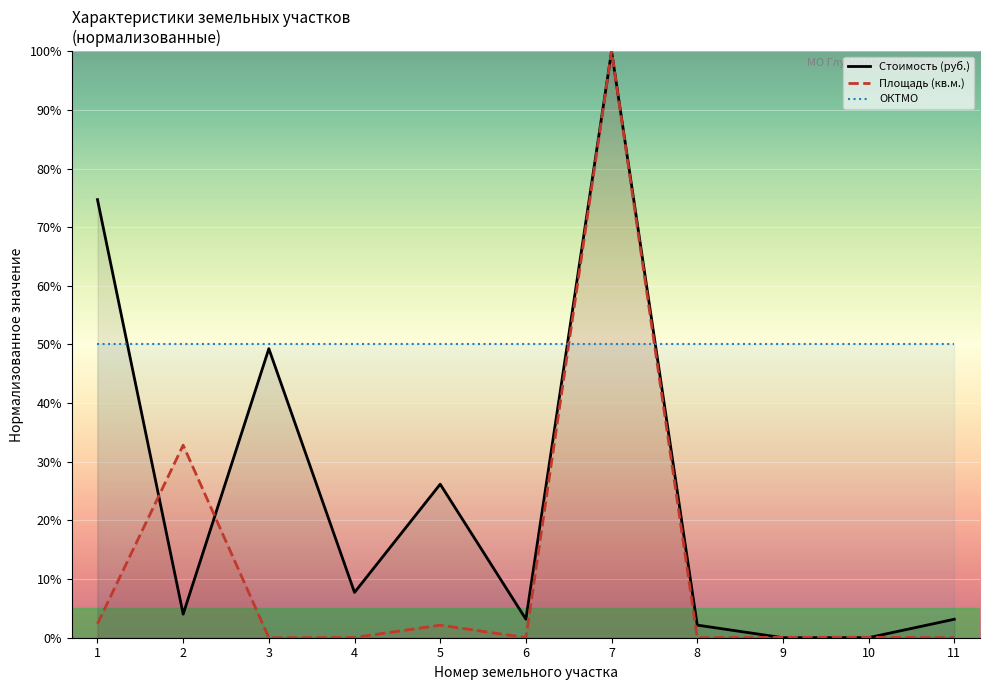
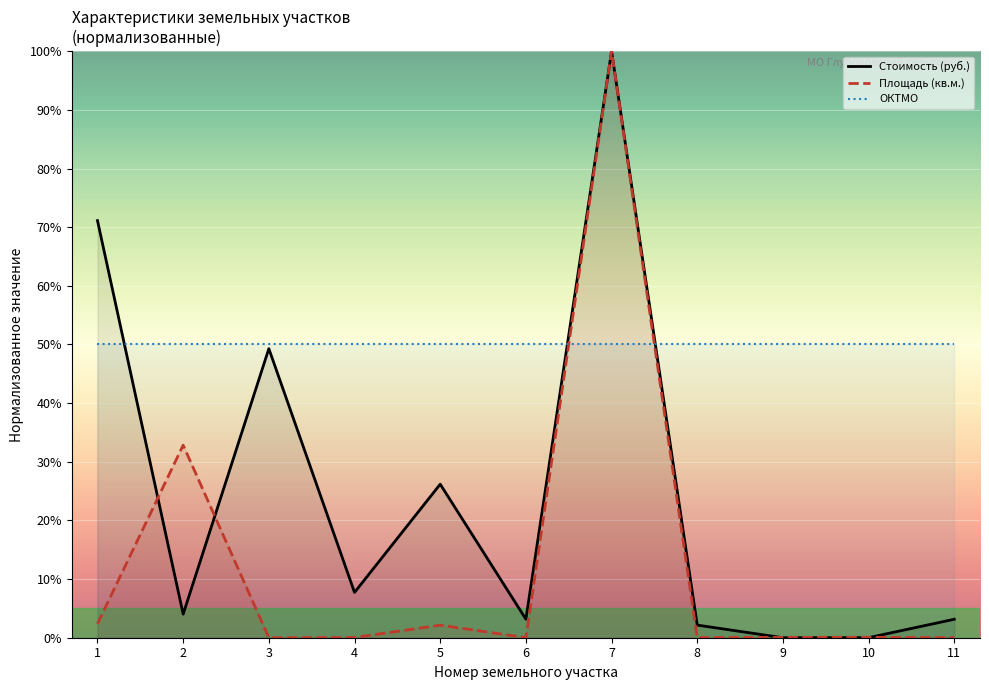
Стоимость (руб.), 1: 75% -> 71%
